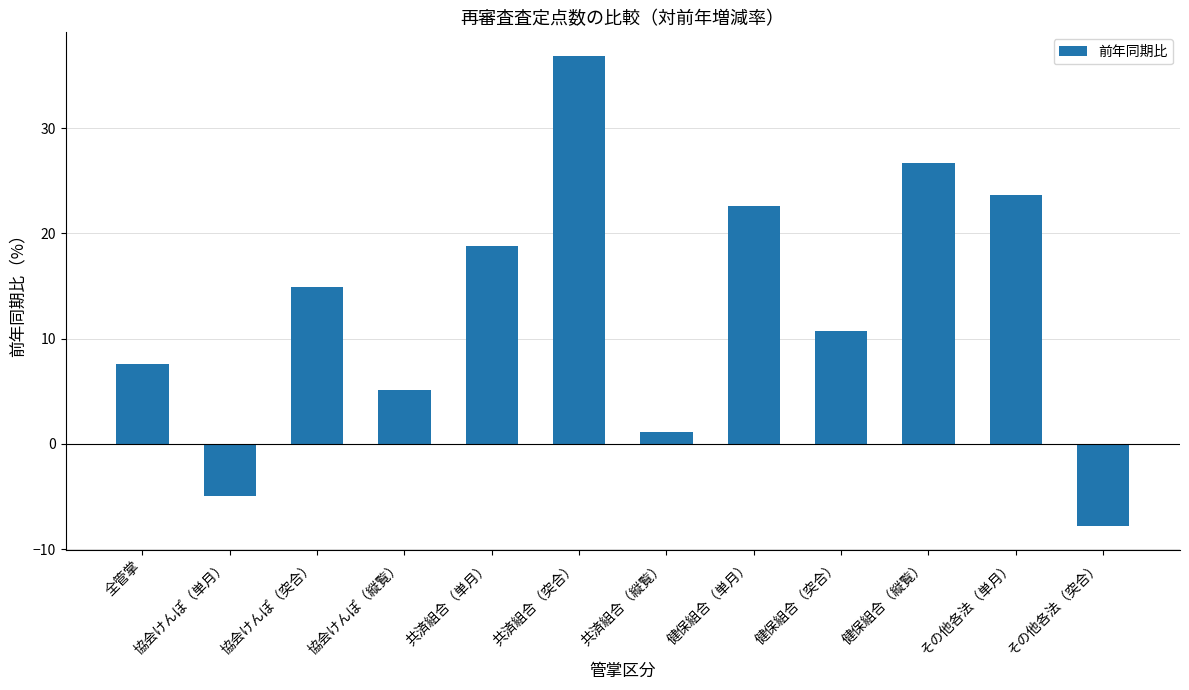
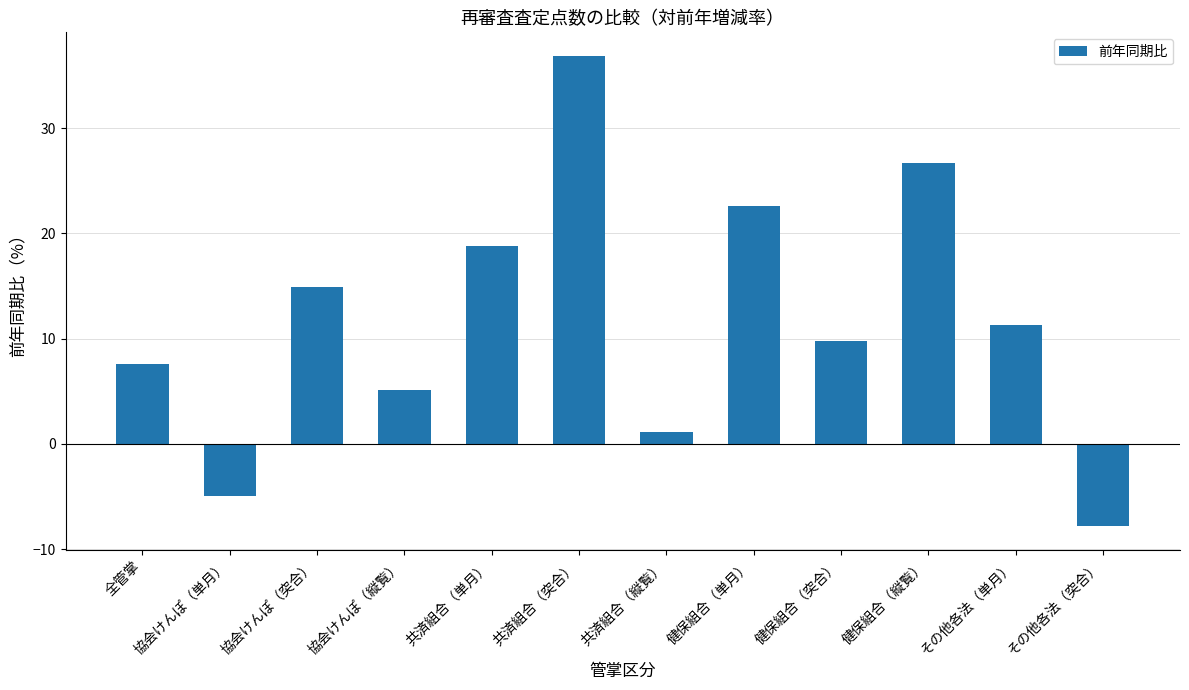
健保組合（突合）: 10.8 -> 9.8
その他各法（単月）: 23.6 -> 11.3
